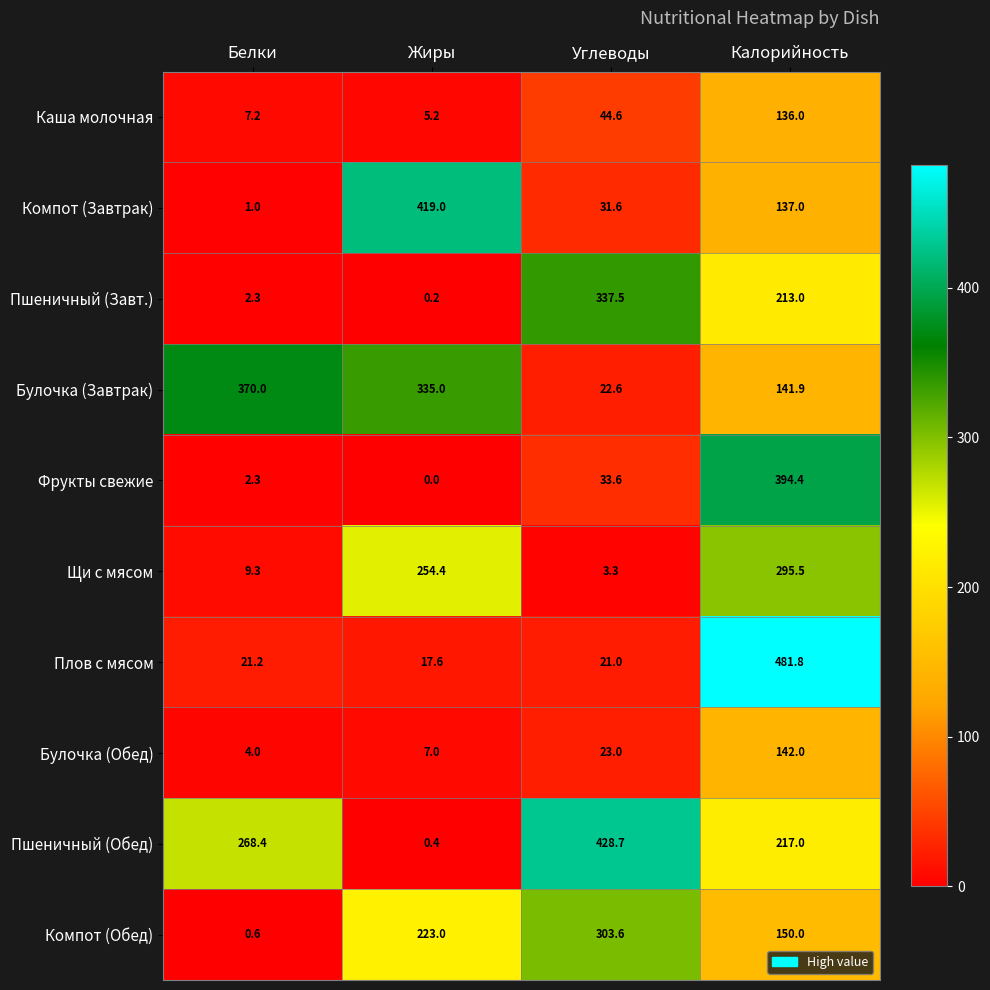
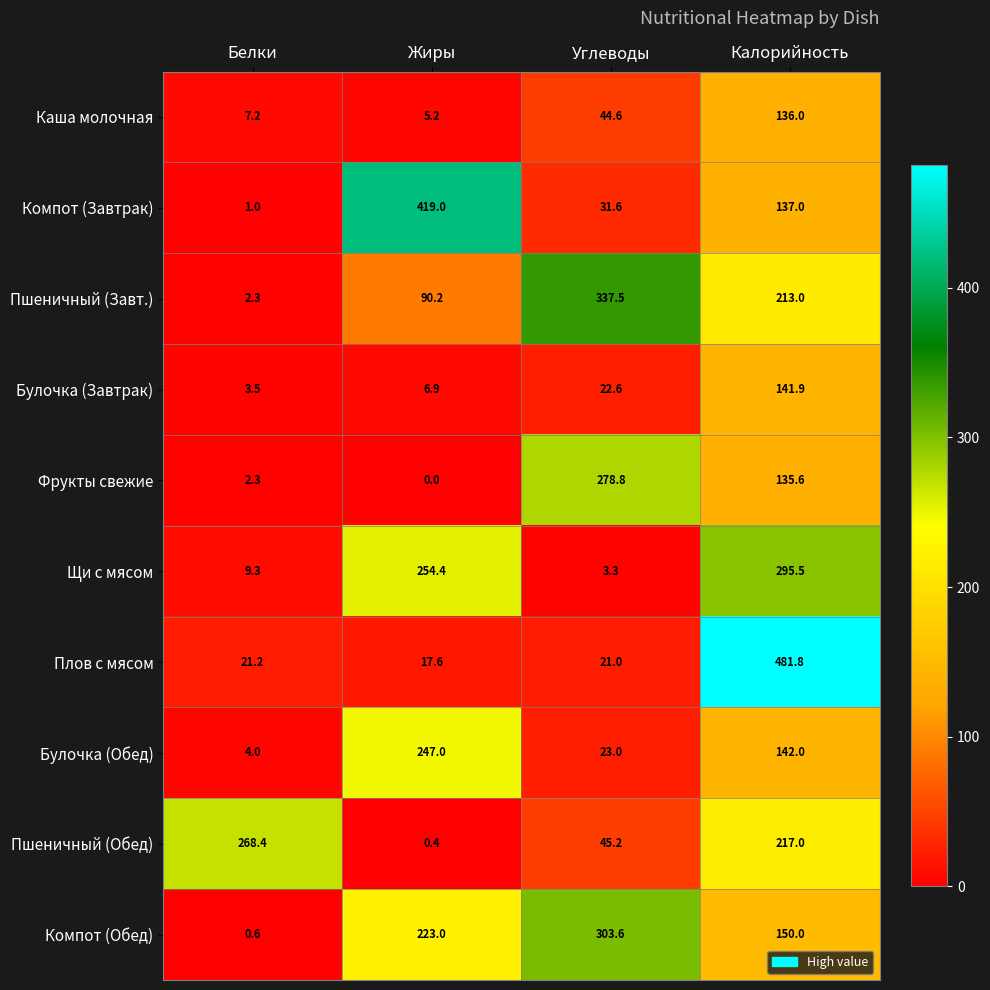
Пшеничный (Завт.), Жиры: 0.2 -> 90.2
Булочка (Завтрак), Белки: 370.0 -> 3.5
Булочка (Завтрак), Жиры: 335.0 -> 6.9
Фрукты свежие, Углеводы: 33.6 -> 278.8
Фрукты свежие, Калорийность: 394.4 -> 135.6
Булочка (Обед), Жиры: 7.0 -> 247.0
Пшеничный (Обед), Углеводы: 428.7 -> 45.2
